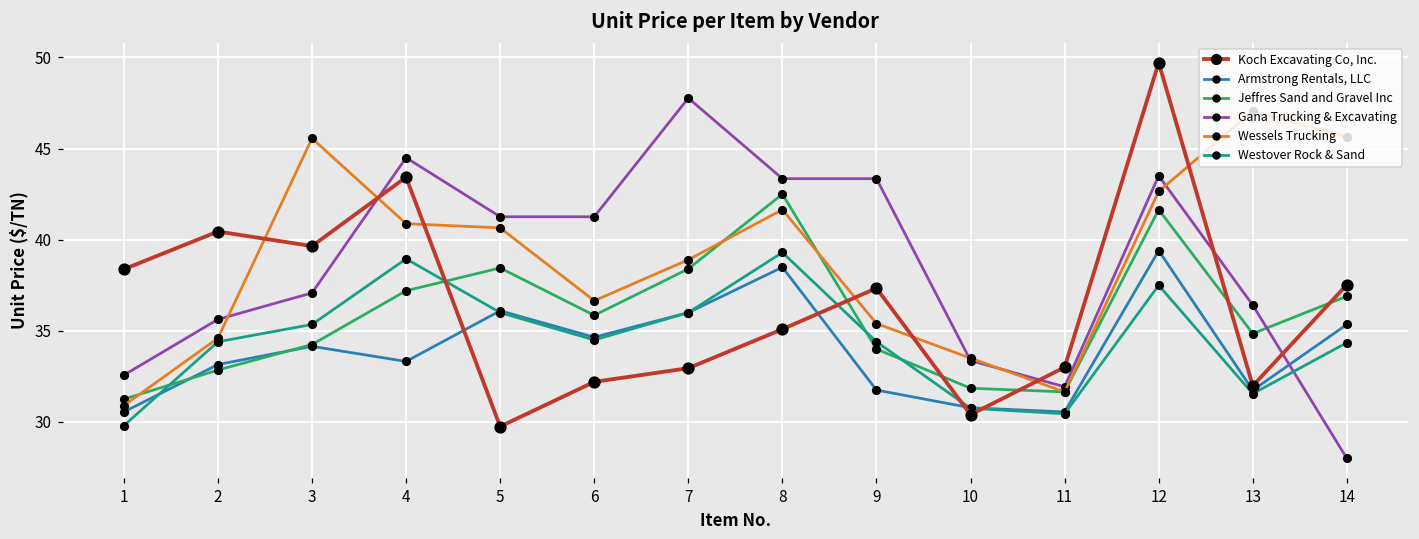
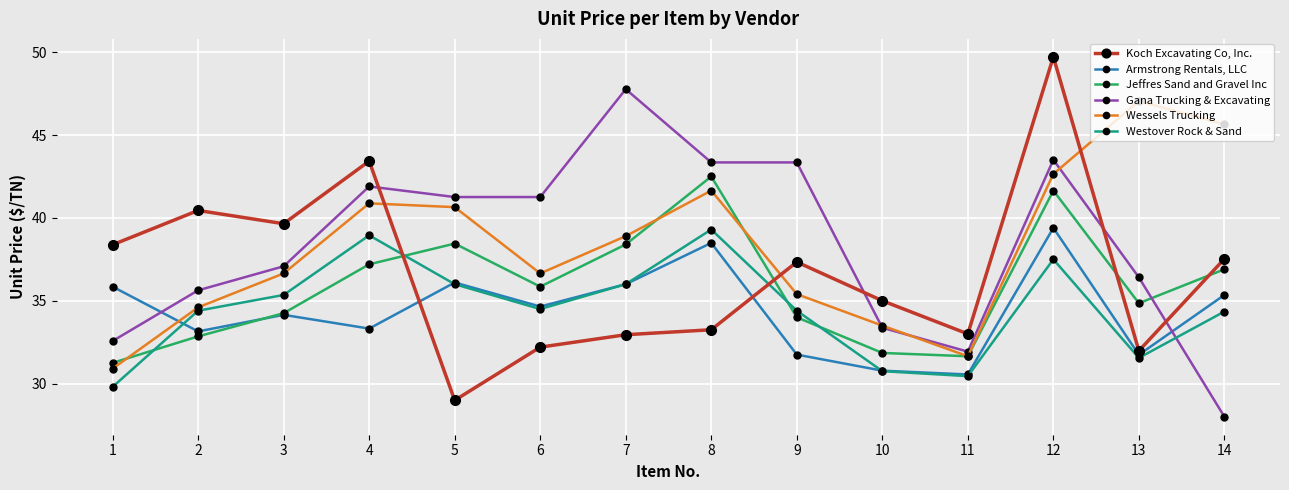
Armstrong Rentals, LLC, 1: 30.6 -> 35.9
Wessels Trucking, 3: 45.6 -> 36.7
Gana Trucking & Excavating, 4: 44.5 -> 41.9
Koch Excavating Co, Inc., 5: 29.8 -> 29.0
Koch Excavating Co, Inc., 8: 35.1 -> 33.3
Koch Excavating Co, Inc., 10: 30.4 -> 35.0
